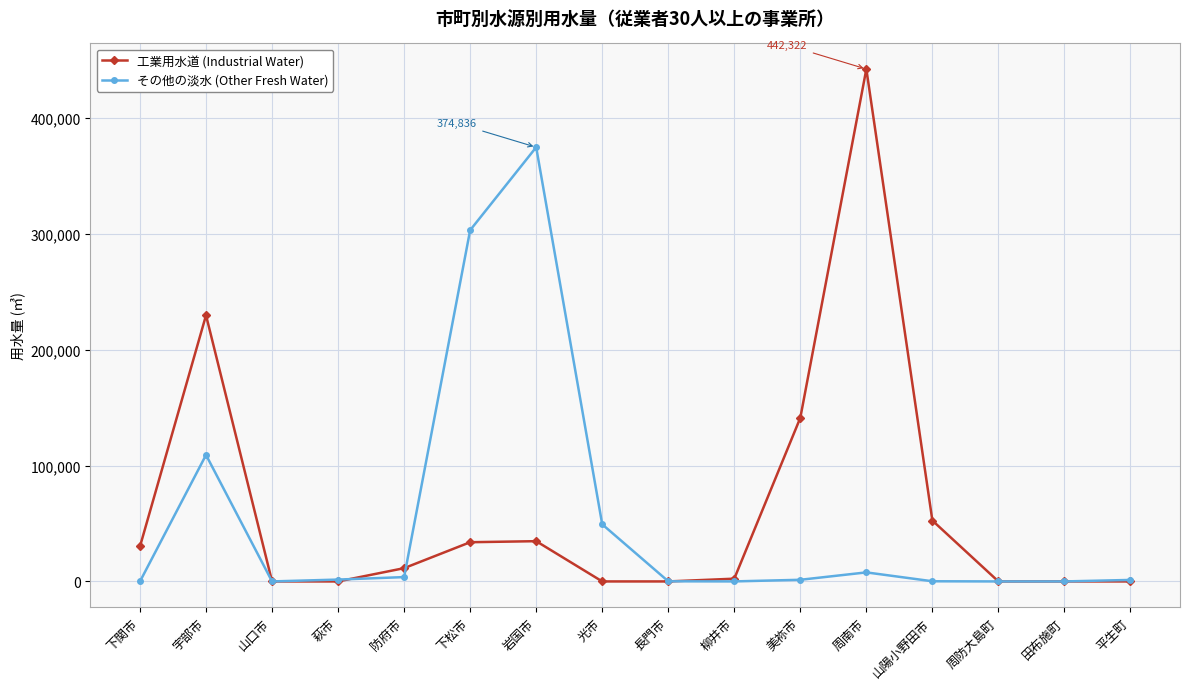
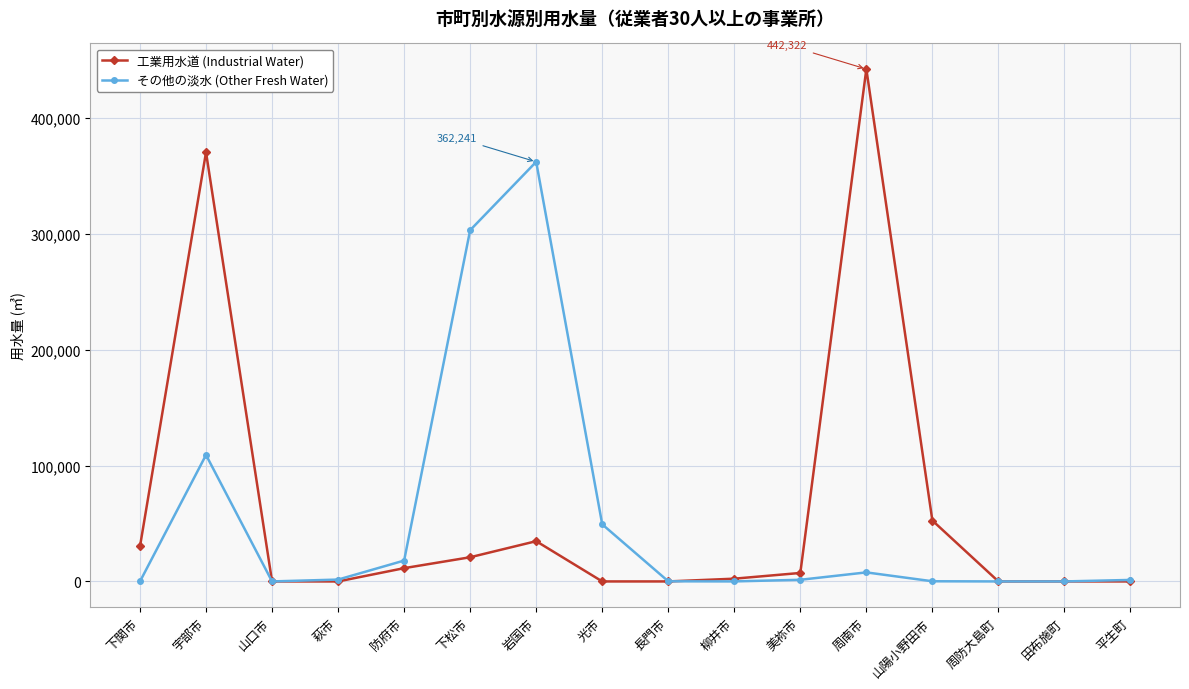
工業用水道 (Industrial Water), 宇部市: 230,000 -> 371,000
その他の淡水 (Other Fresh Water), 防府市: 4,000 -> 18,000
工業用水道 (Industrial Water), 下松市: 34,000 -> 21,000
その他の淡水 (Other Fresh Water), 岩国市: 374,836 -> 362,241
工業用水道 (Industrial Water), 美祢市: 141,000 -> 7,000
